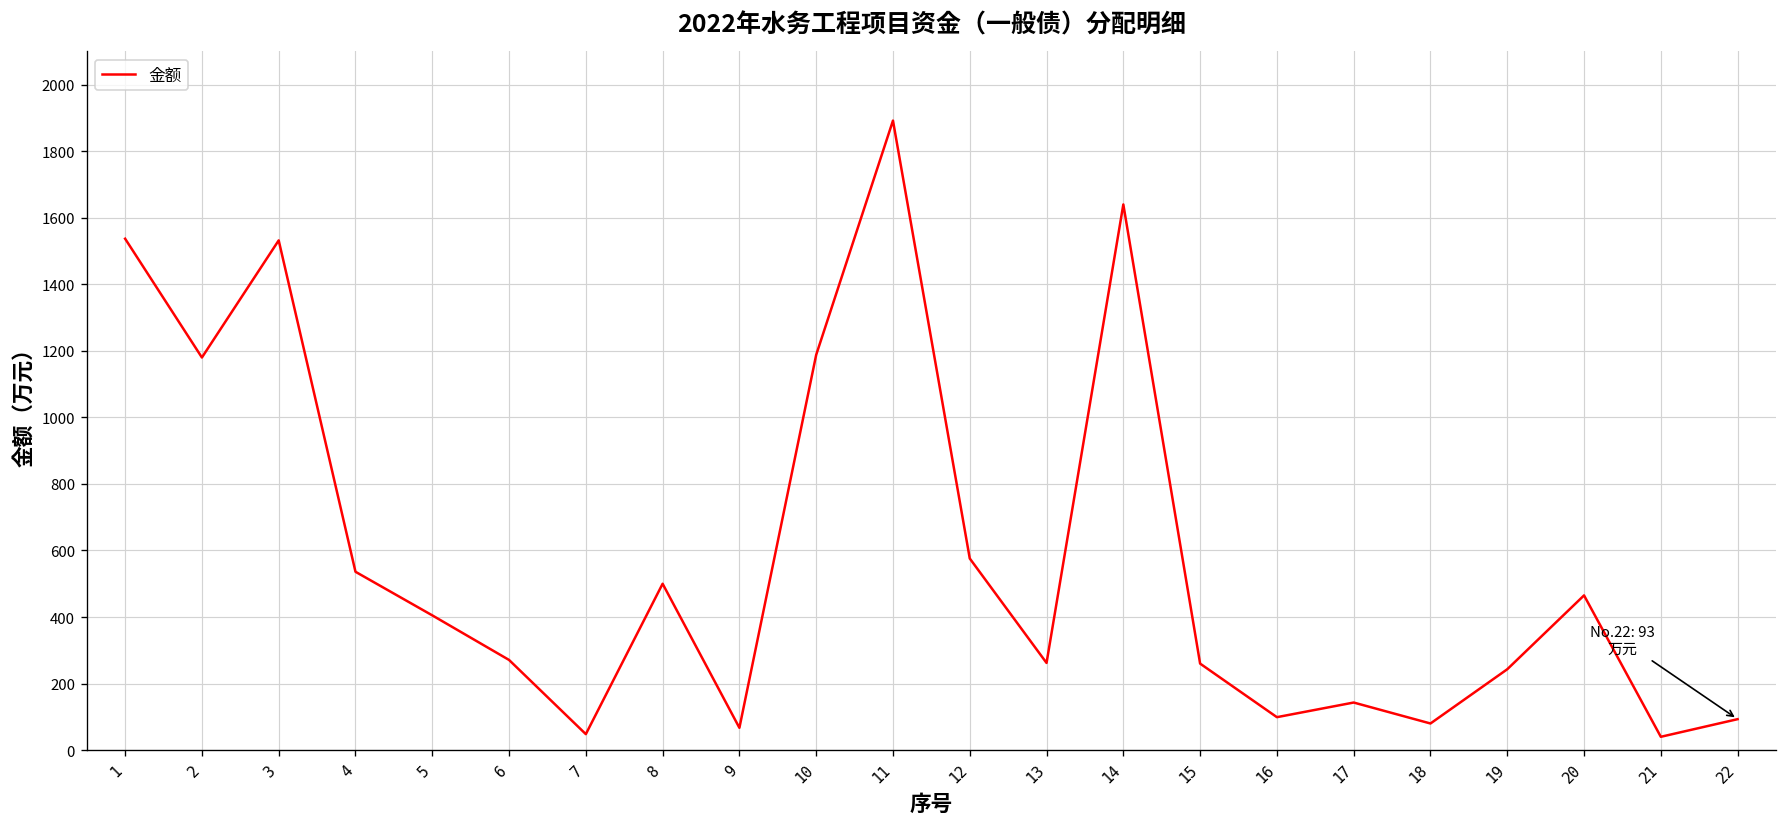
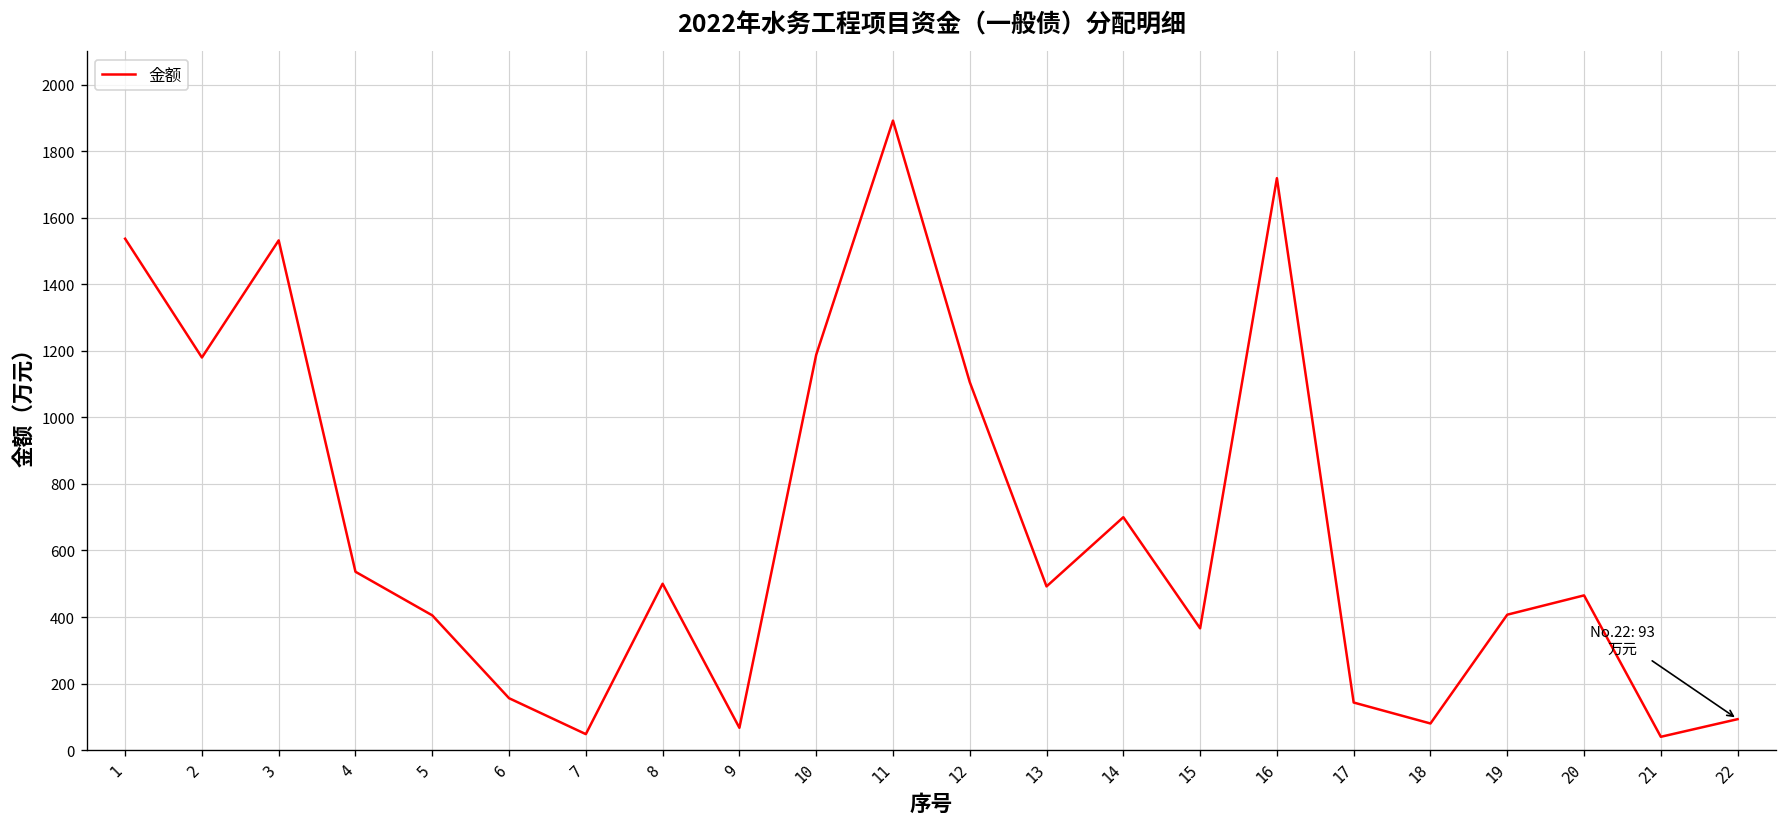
6: 270 -> 160
12: 580 -> 1110
13: 260 -> 490
14: 1640 -> 700
15: 260 -> 370
16: 100 -> 1720
19: 240 -> 410
